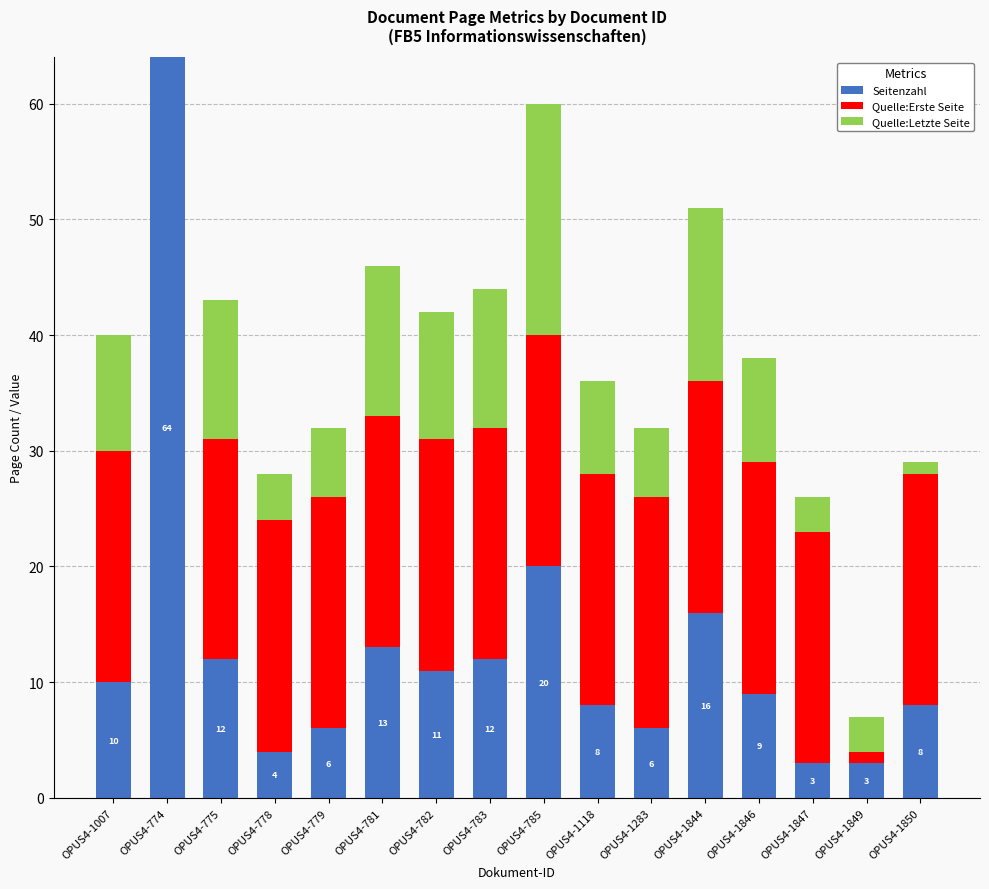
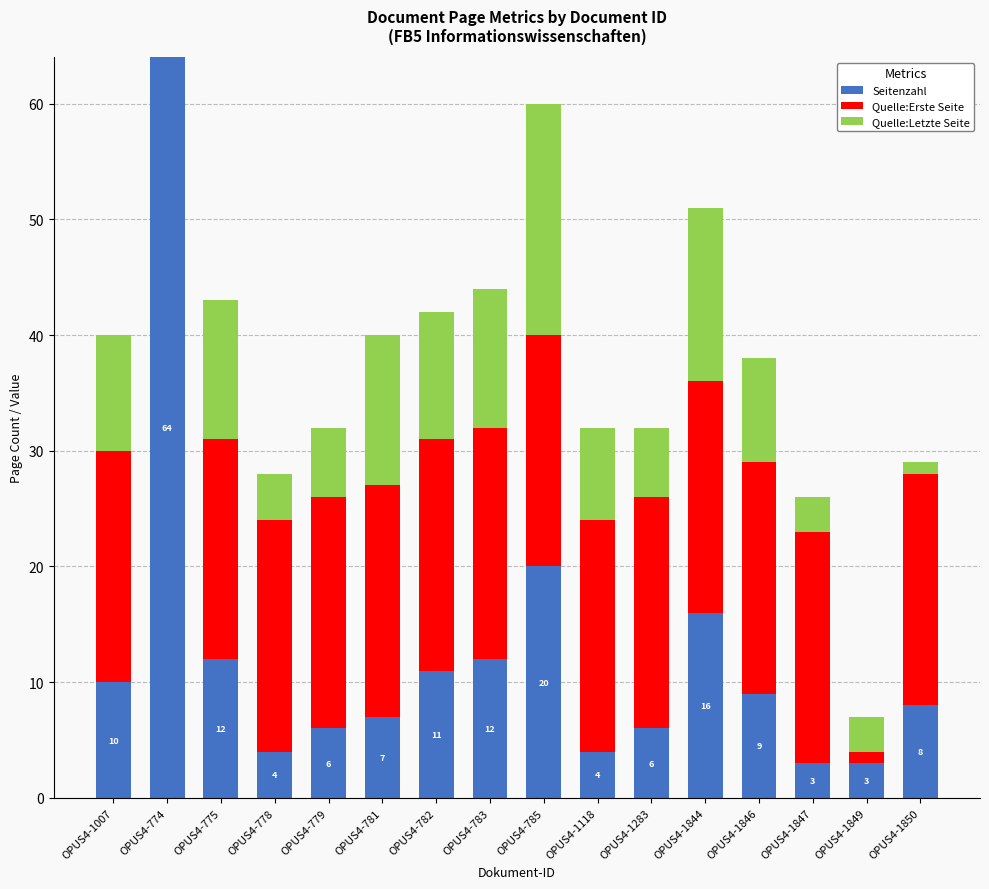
Seitenzahl, OPUS4-781: 13 -> 7
Seitenzahl, OPUS4-1118: 8 -> 4
